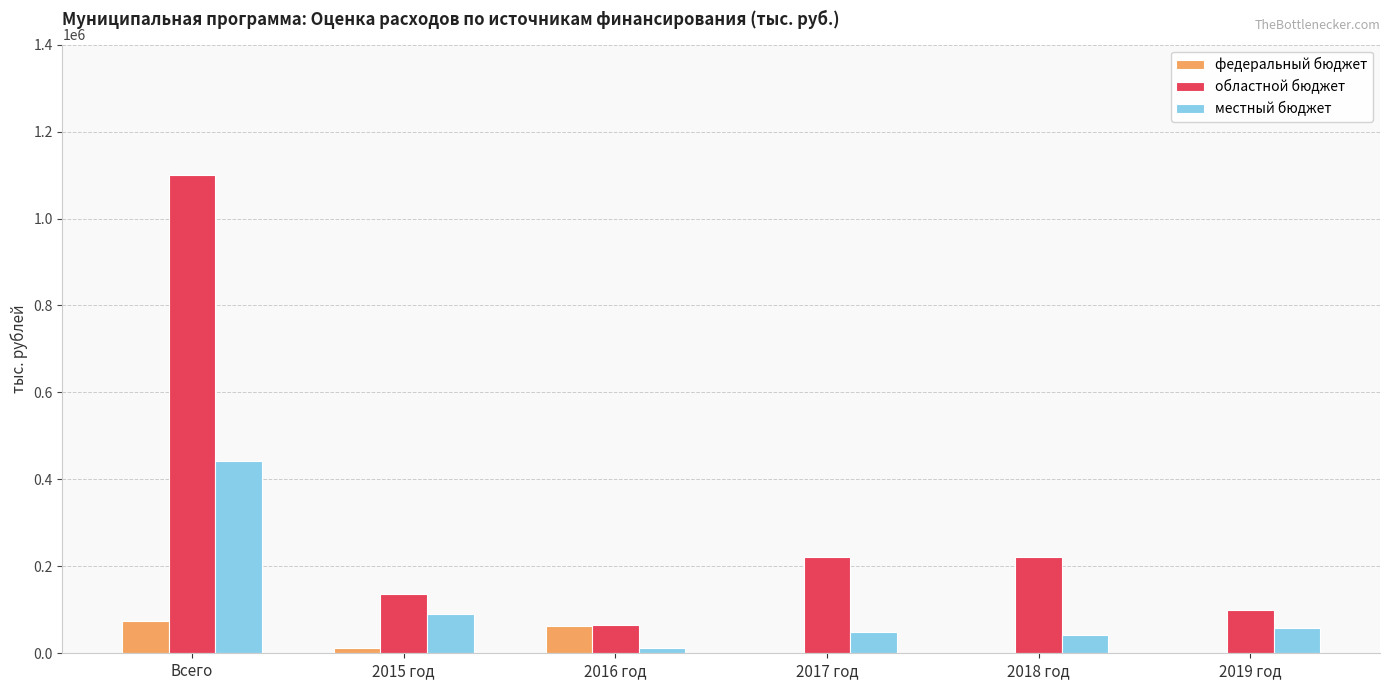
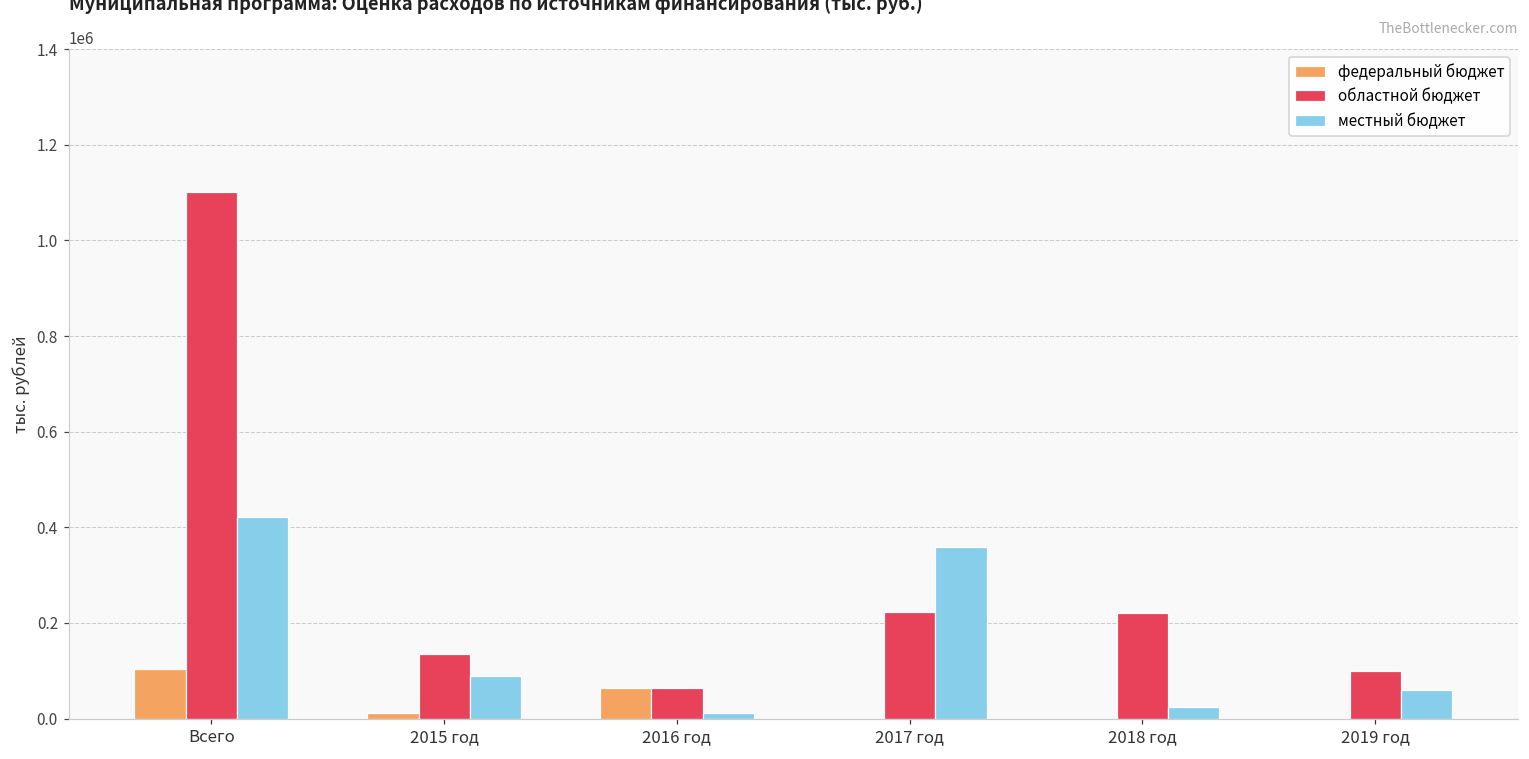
федеральный бюджет, Всего: 80000 -> 100000
местный бюджет, Всего: 440000 -> 420000
местный бюджет, 2017 год: 50000 -> 360000
местный бюджет, 2018 год: 40000 -> 20000
